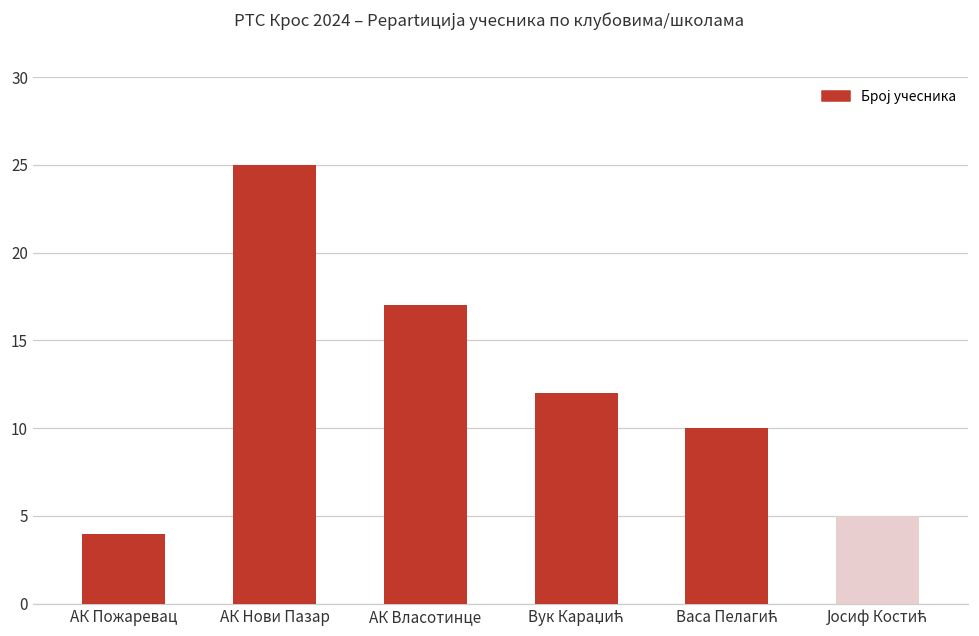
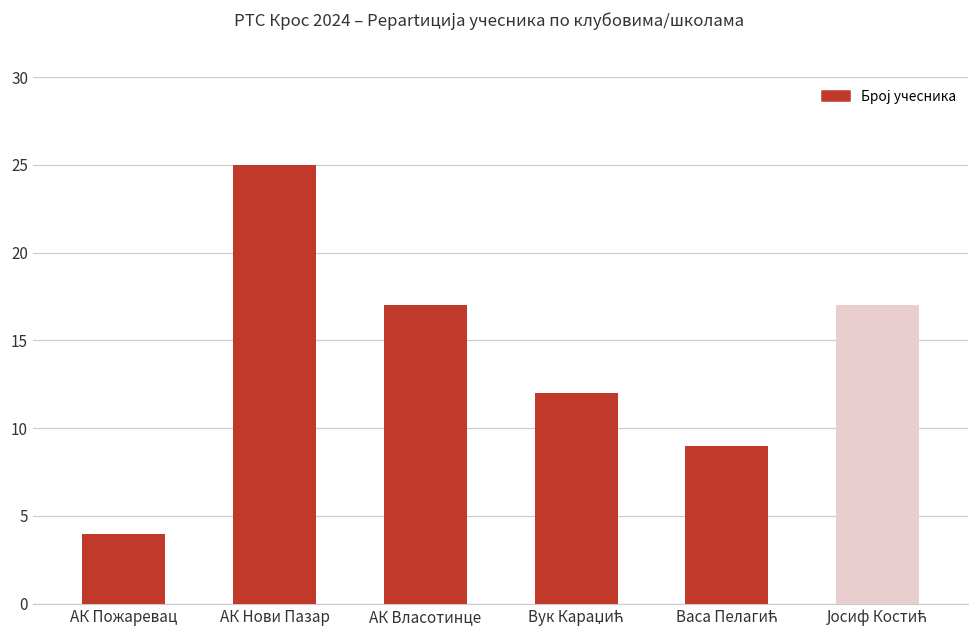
Васа Пелагић: 10 -> 9
Јосиф Костић: 5 -> 17
